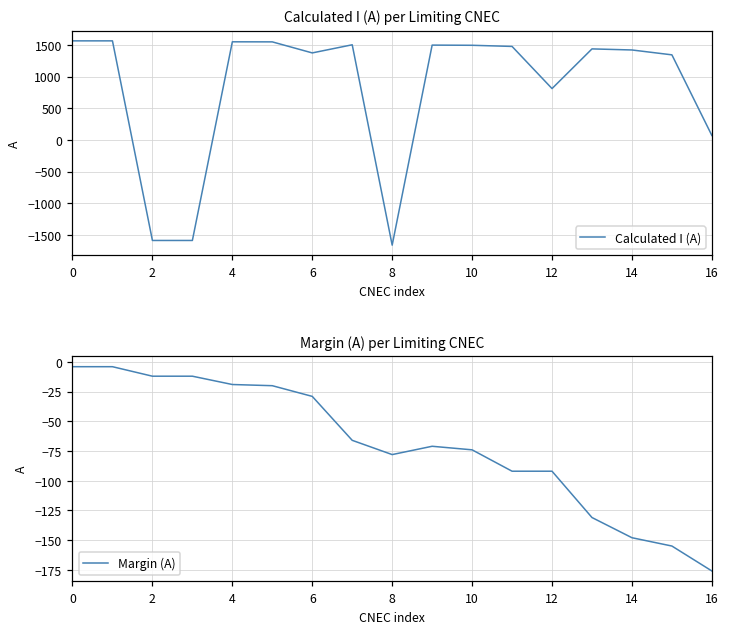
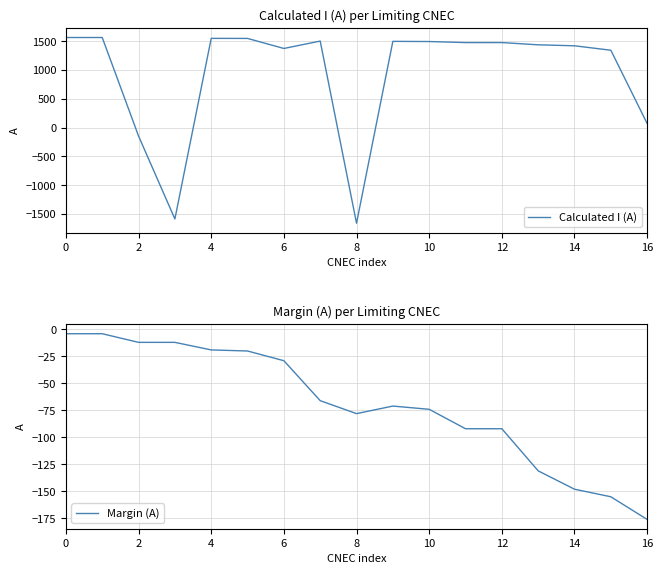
Calculated I (A) per Limiting CNEC, 2: -1600 -> -100
Calculated I (A) per Limiting CNEC, 12: 800 -> 1500
